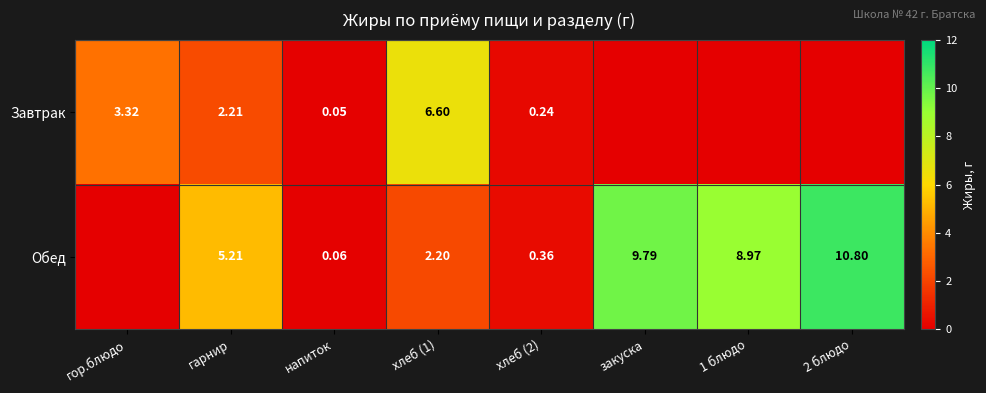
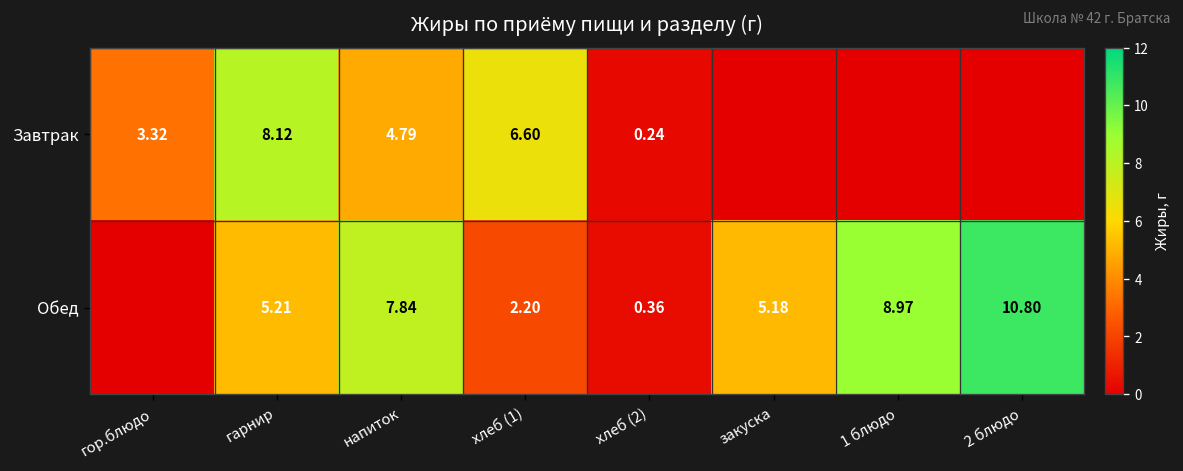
Завтрак, гарнир: 2.21 -> 8.12
Завтрак, напиток: 0.05 -> 4.79
Обед, напиток: 0.06 -> 7.84
Обед, закуска: 9.79 -> 5.18
